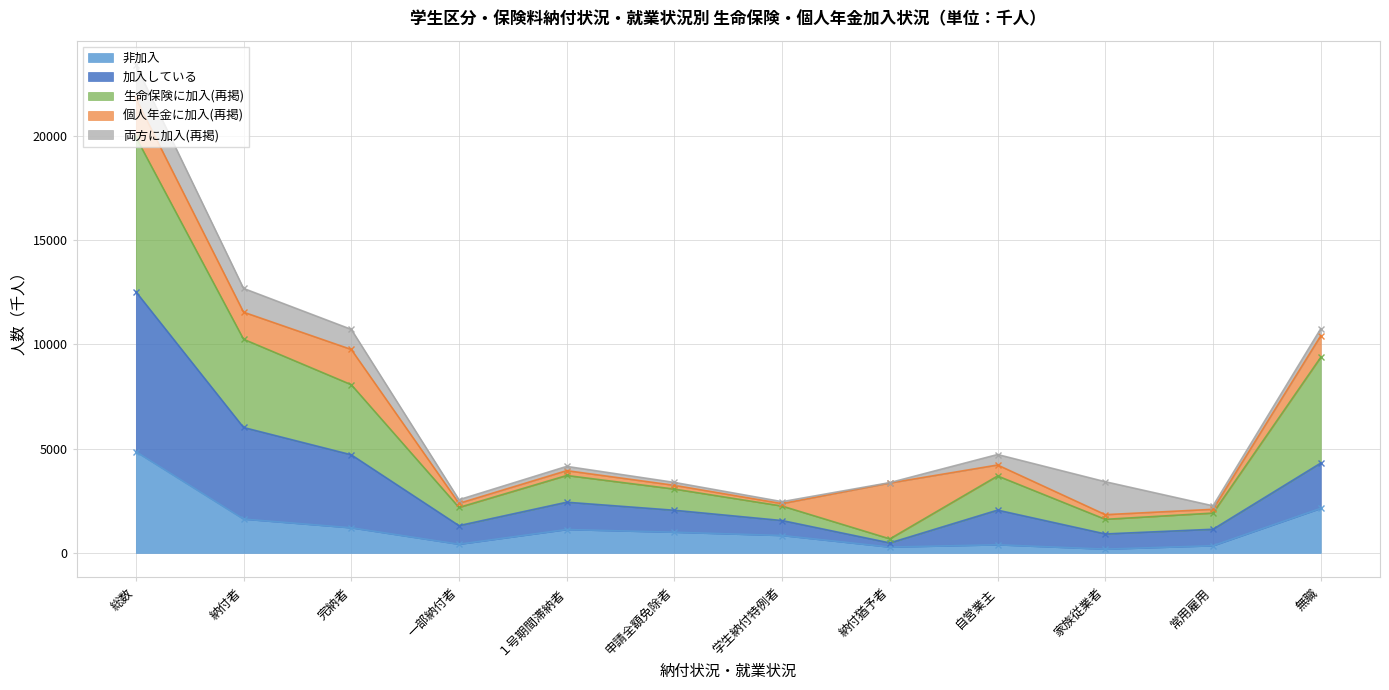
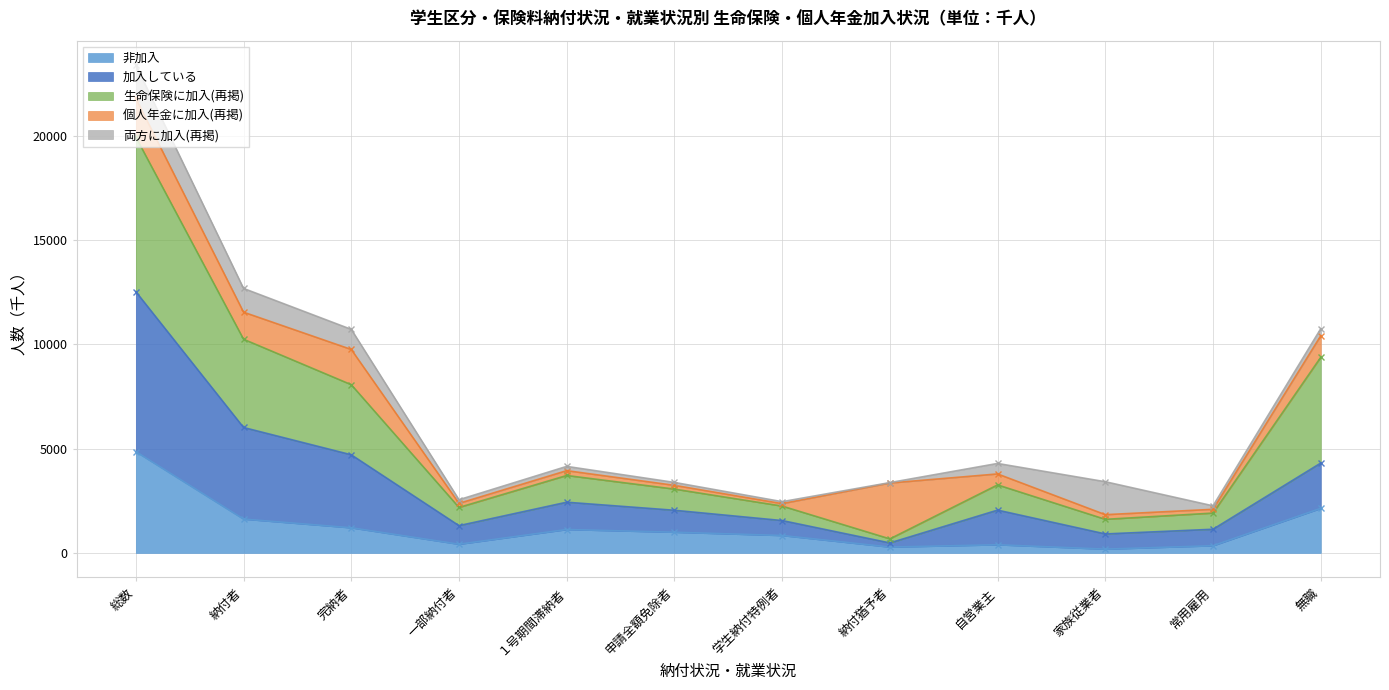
生命保険に加入(再掲), 自営業主: 1600 -> 1200
